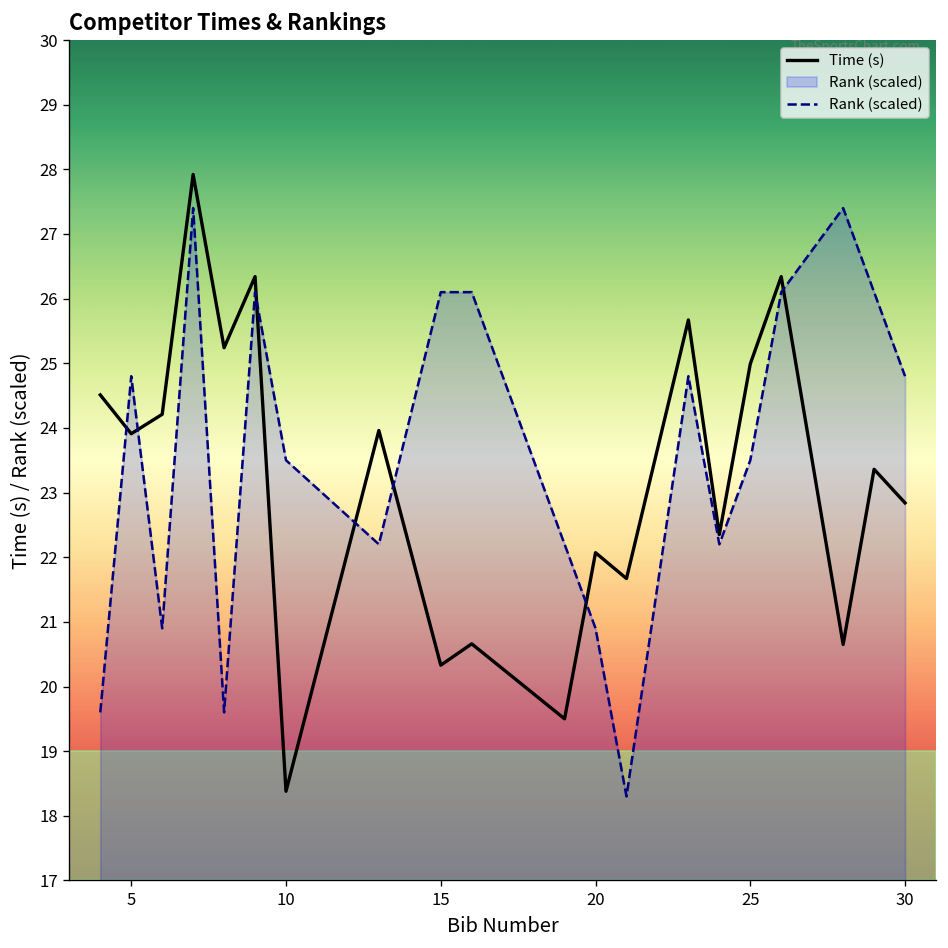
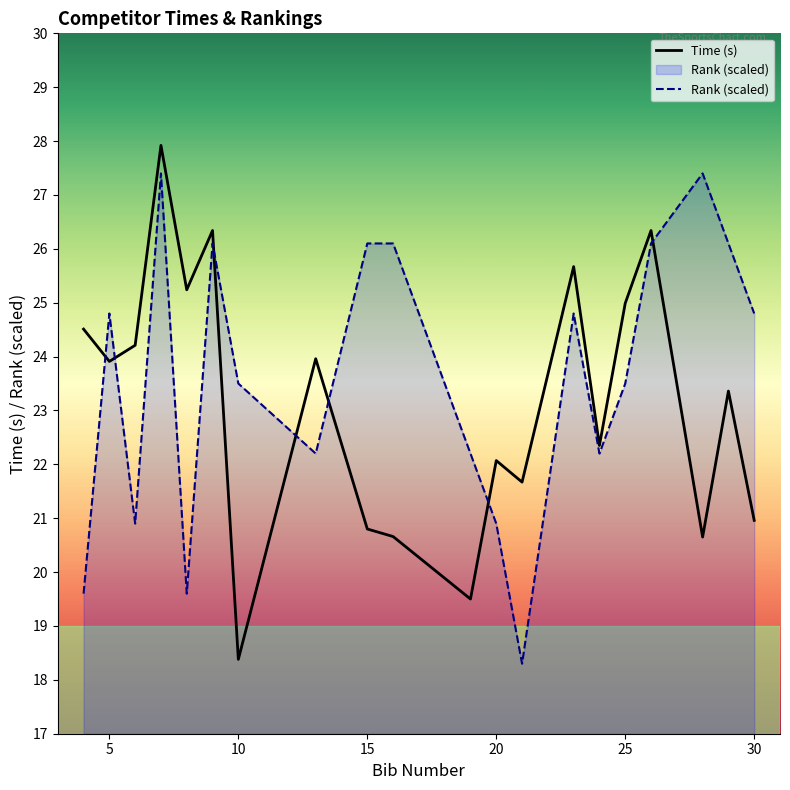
Time (s), 15: 20.3 -> 20.8
Time (s), 30: 22.8 -> 21.0
